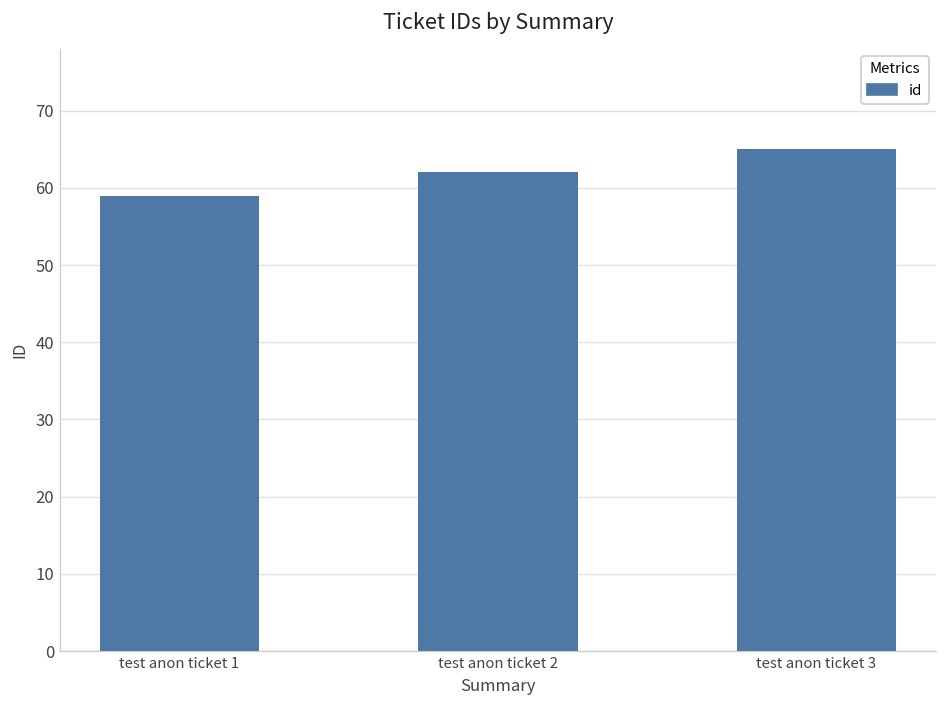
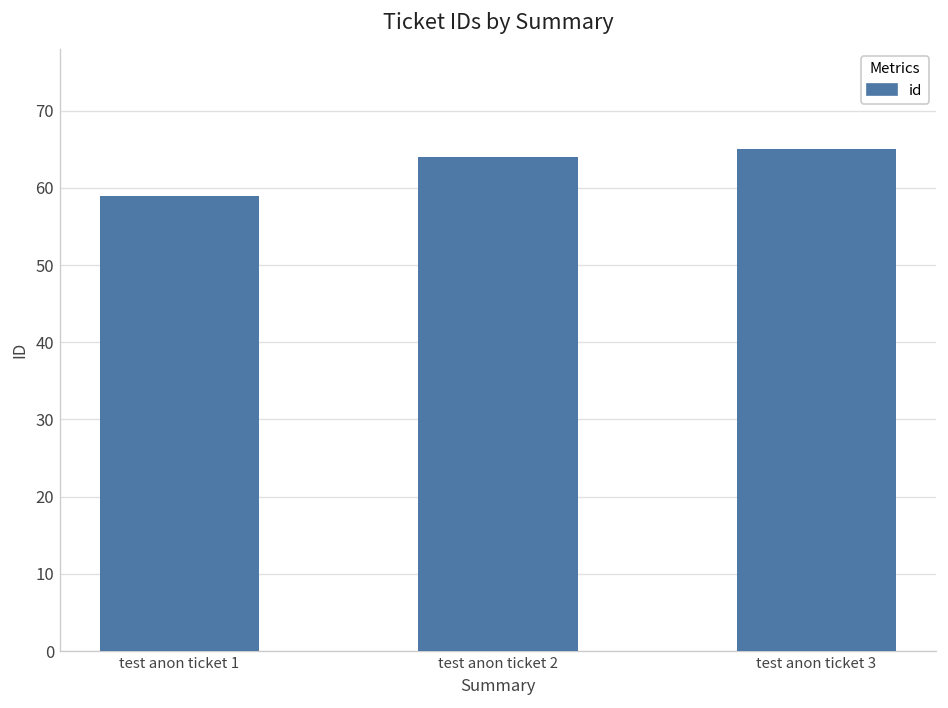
test anon ticket 2: 62 -> 64
